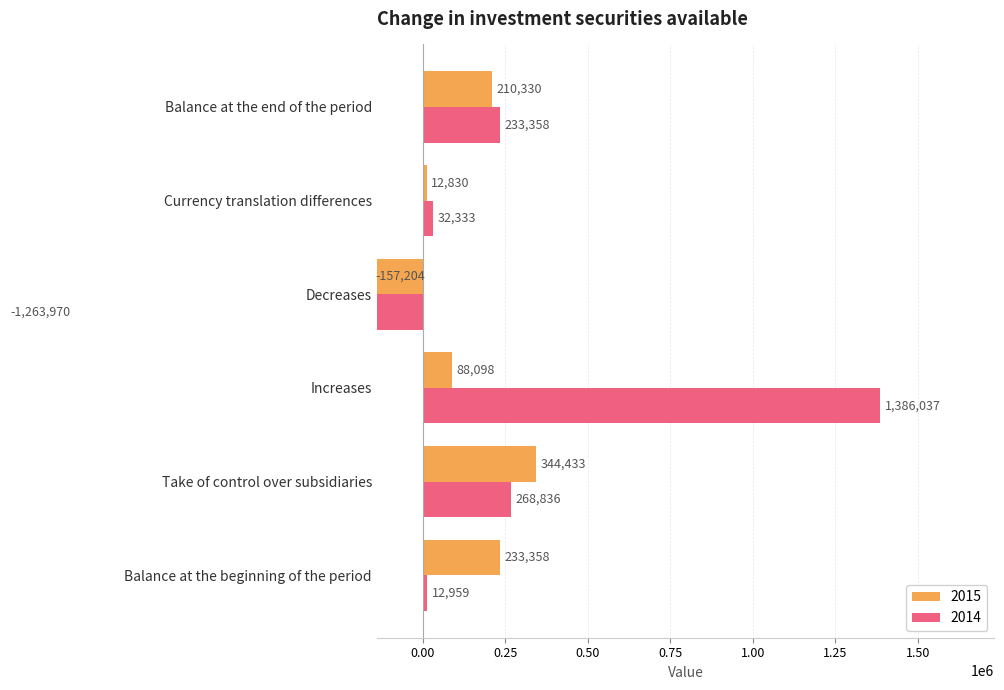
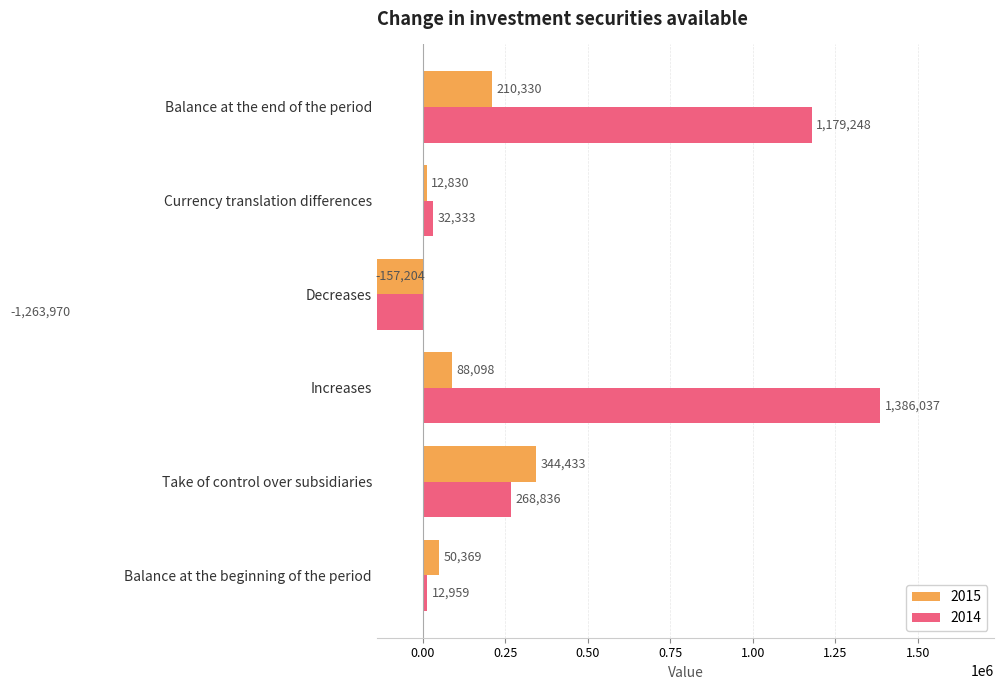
2014, Balance at the end of the period: 233,358 -> 1,179,248
2015, Balance at the beginning of the period: 233,358 -> 50,369
